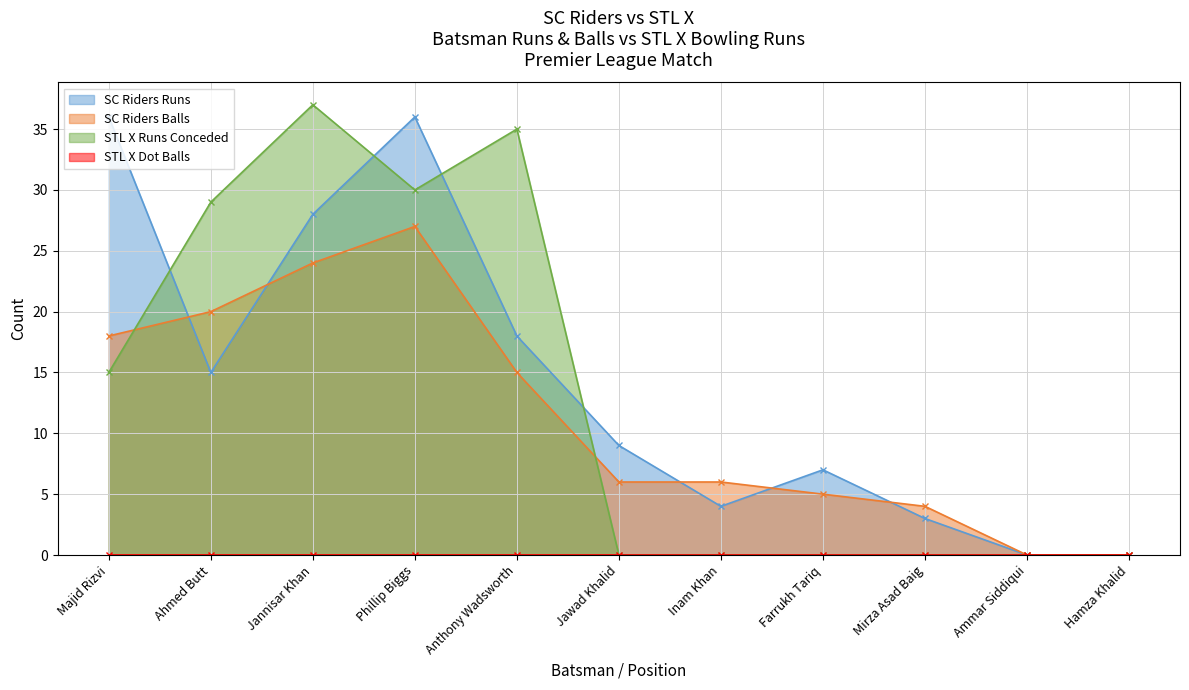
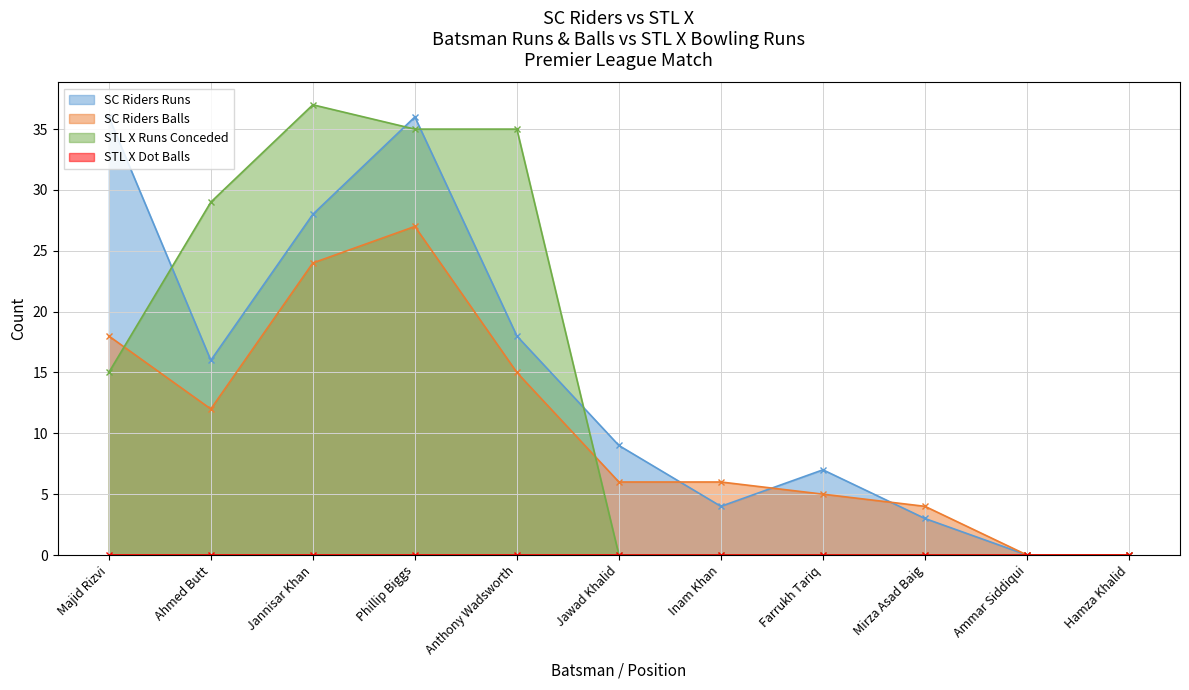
SC Riders Runs, Ahmed Butt: 15 -> 16
SC Riders Balls, Ahmed Butt: 20 -> 12
STL X Runs Conceded, Phillip Biggs: 30 -> 35
